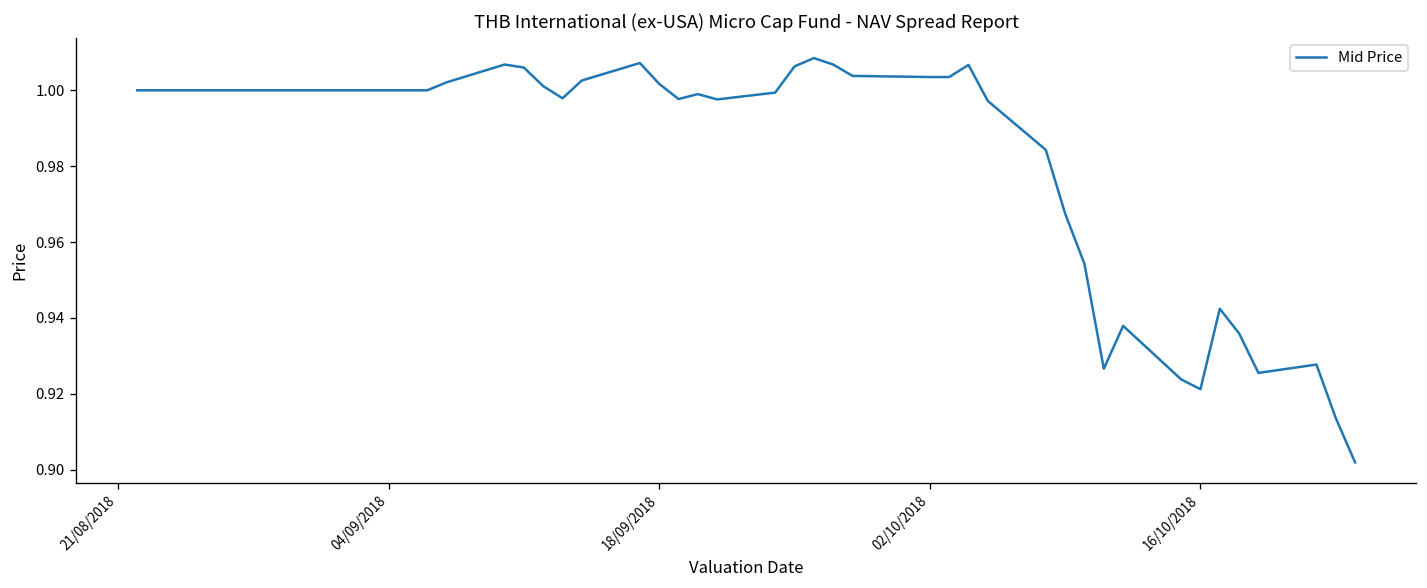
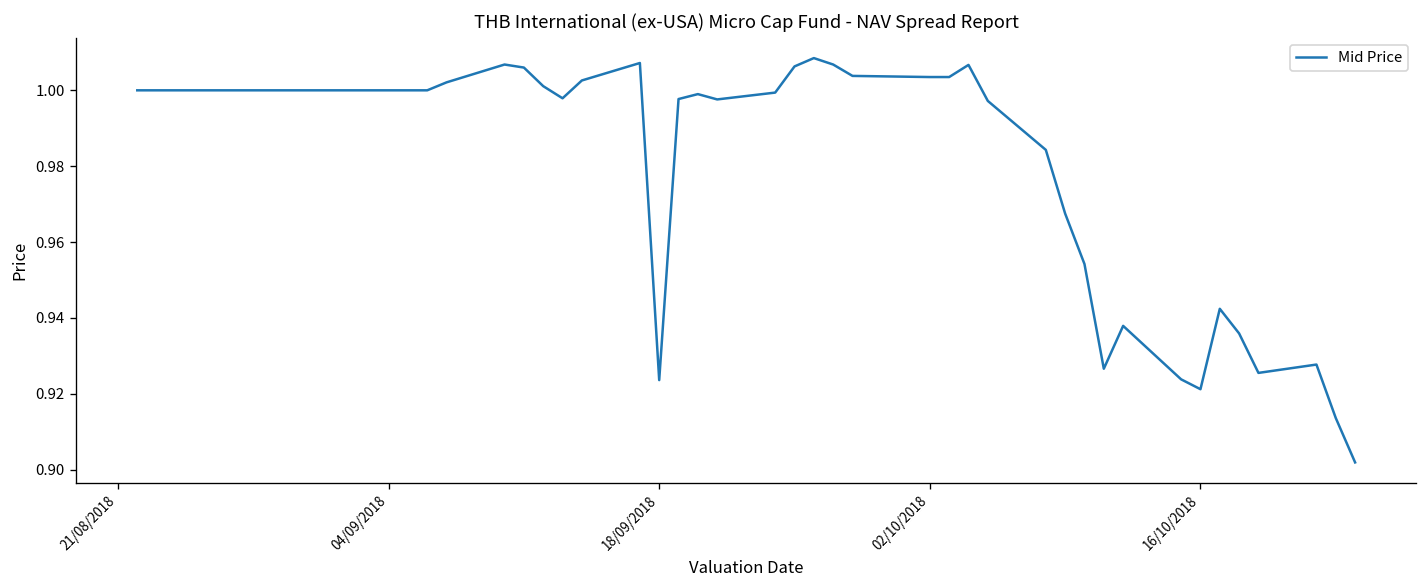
18/09/2018: 1.002 -> 0.924
